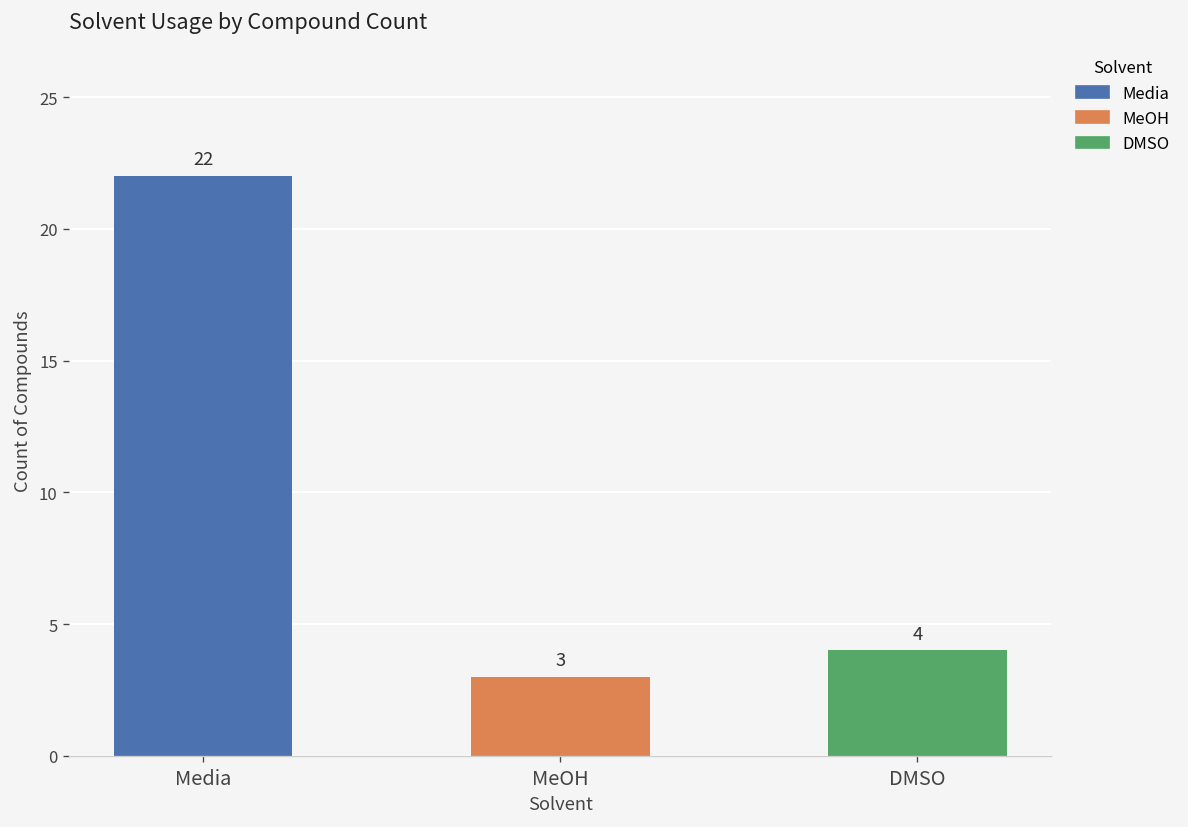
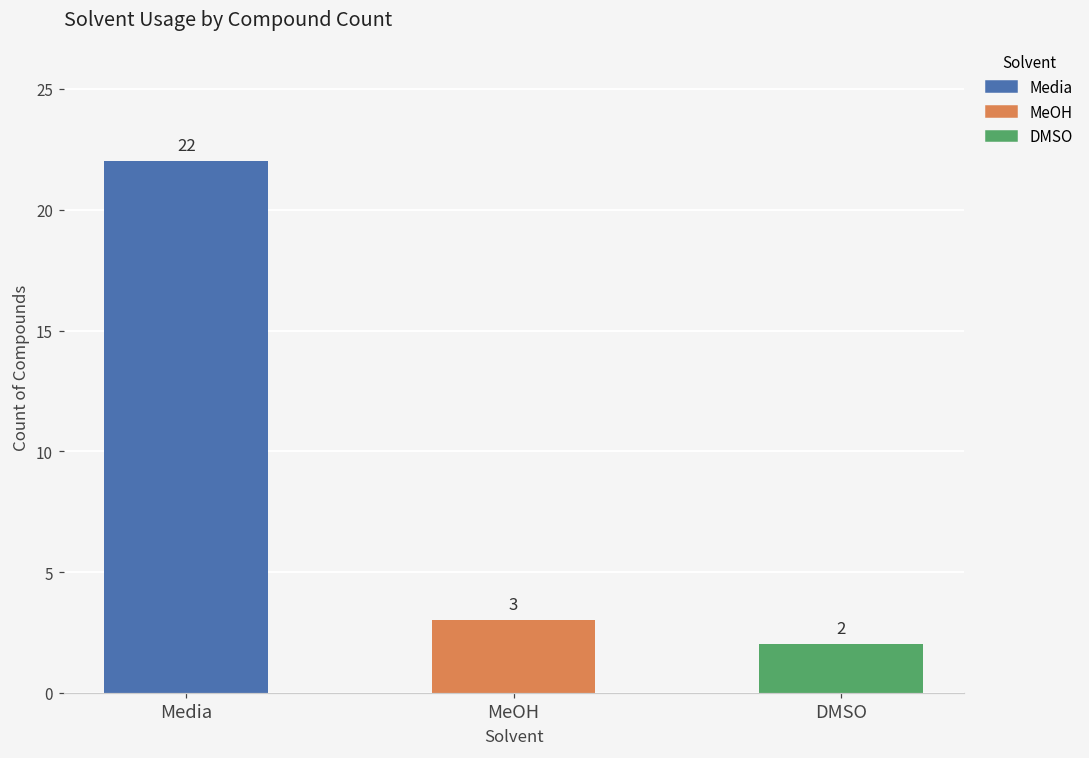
DMSO: 4 -> 2
